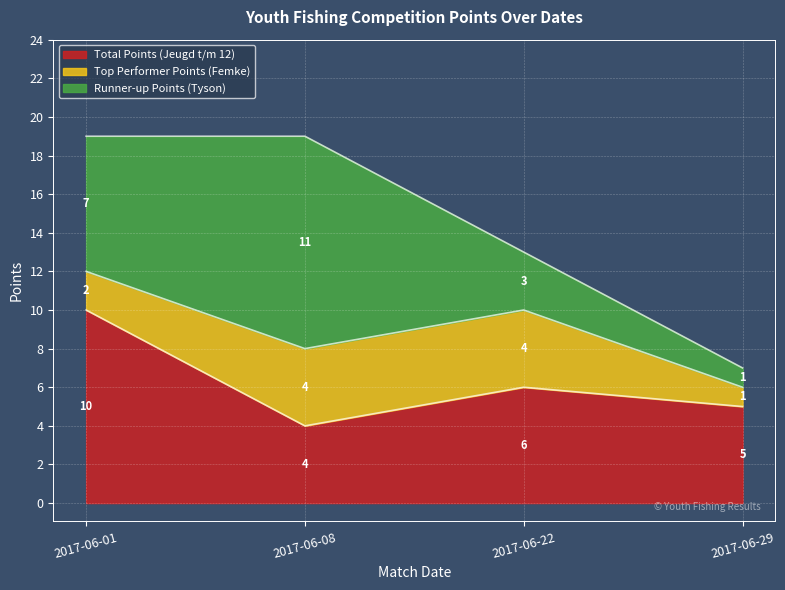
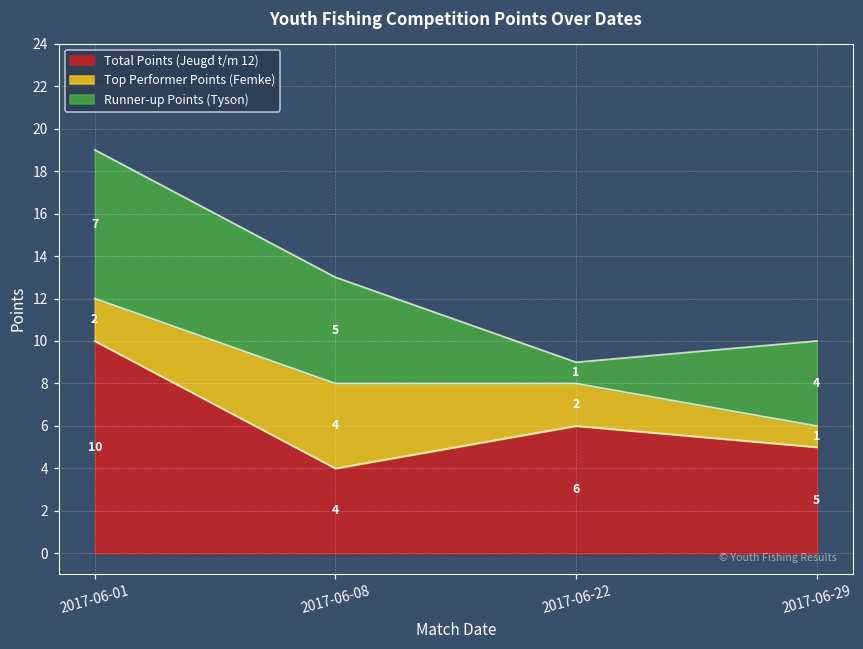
Runner-up Points (Tyson), 2017-06-08: 11 -> 5
Top Performer Points (Femke), 2017-06-22: 4 -> 2
Runner-up Points (Tyson), 2017-06-22: 3 -> 1
Runner-up Points (Tyson), 2017-06-29: 1 -> 4
